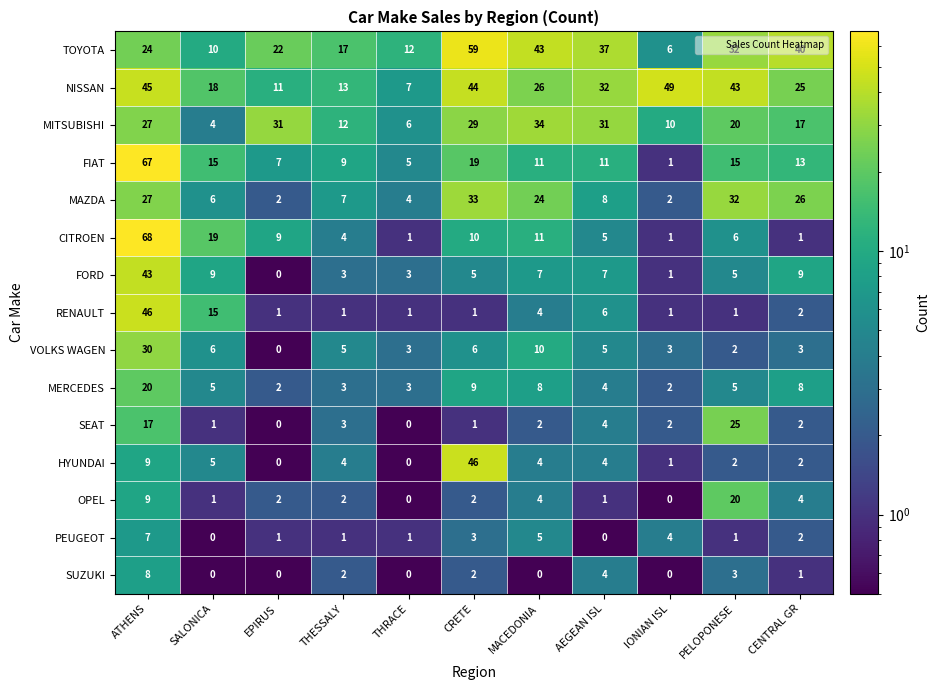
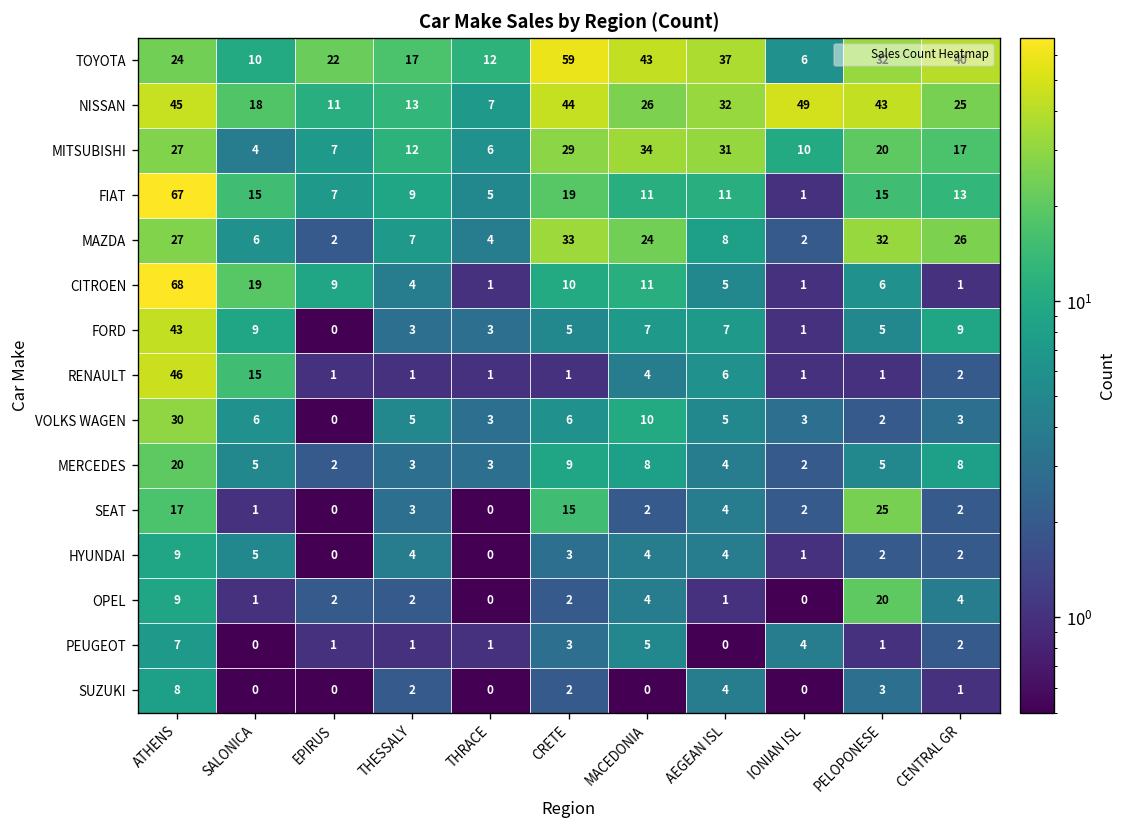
MITSUBISHI, EPIRUS: 31 -> 7
SEAT, CRETE: 1 -> 15
HYUNDAI, CRETE: 46 -> 3
